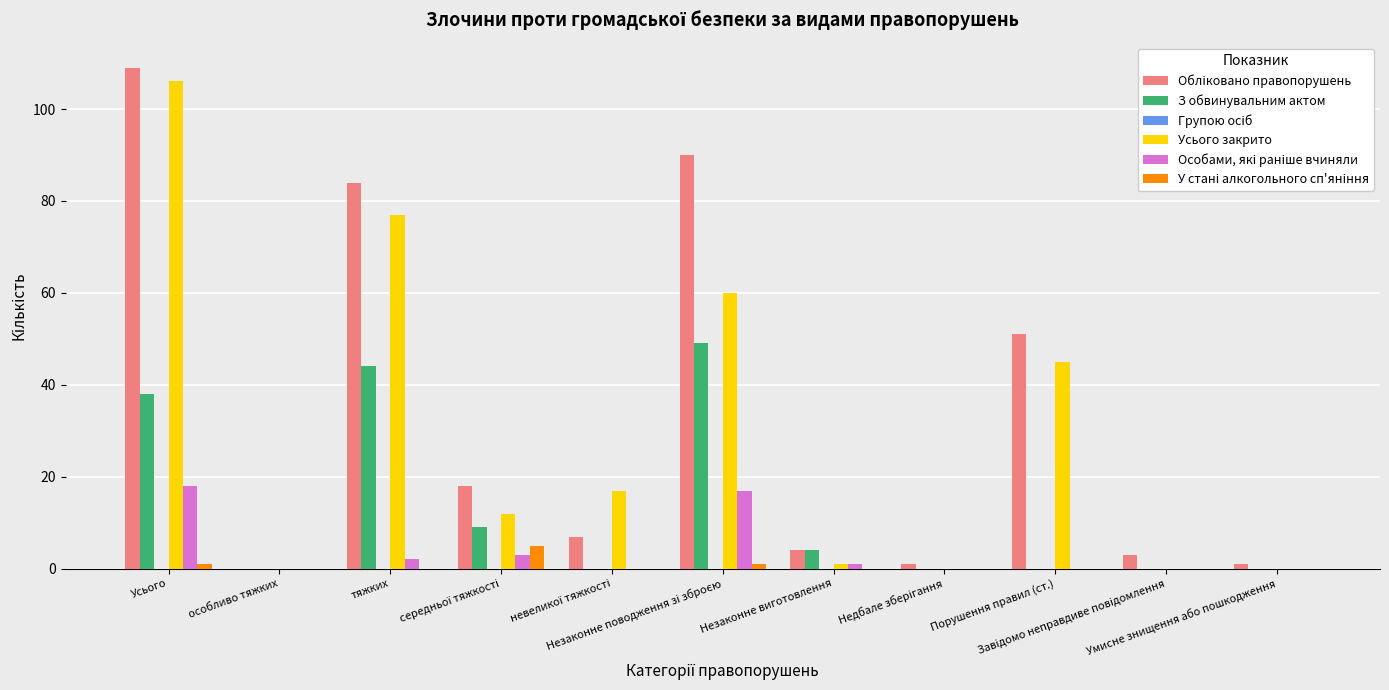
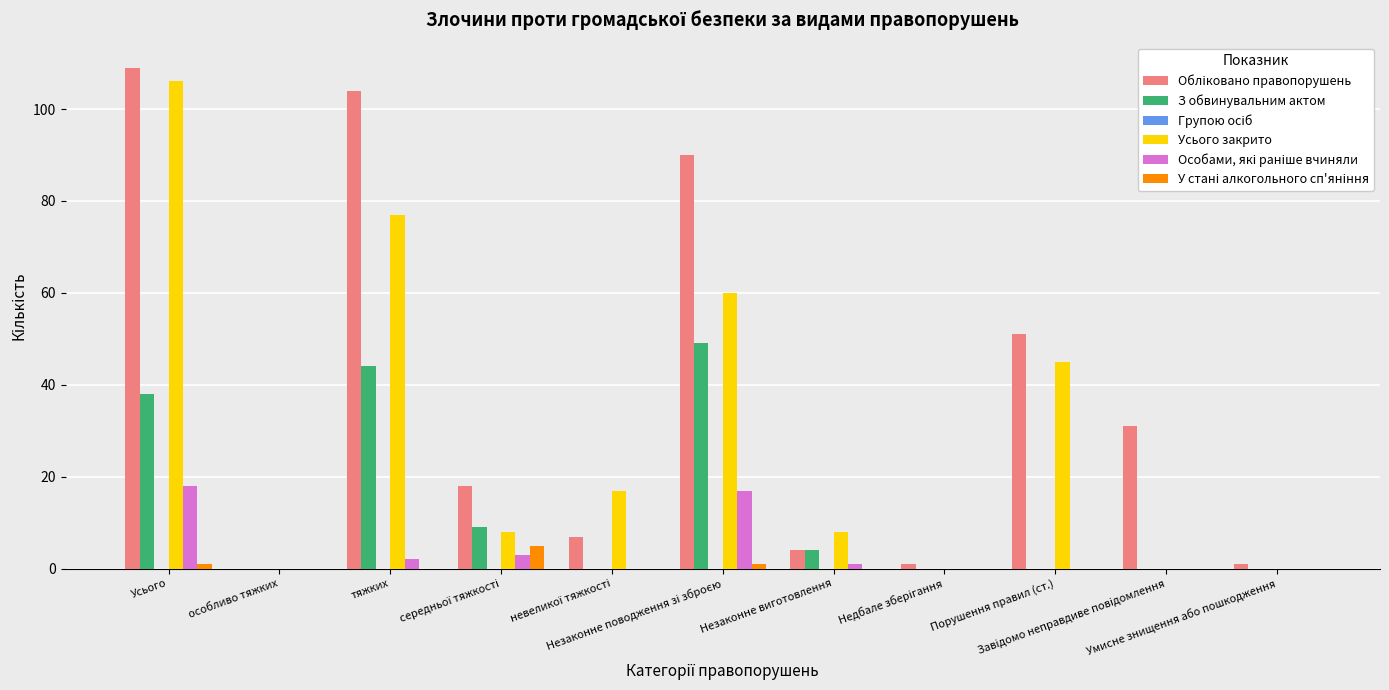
Обліковано правопорушень, тяжких: 84 -> 104
Усього закрито, середньої тяжкості: 12 -> 8
Усього закрито, Незаконне виготовлення: 1 -> 8
Обліковано правопорушень, Завідомо неправдиве повідомлення: 3 -> 31
